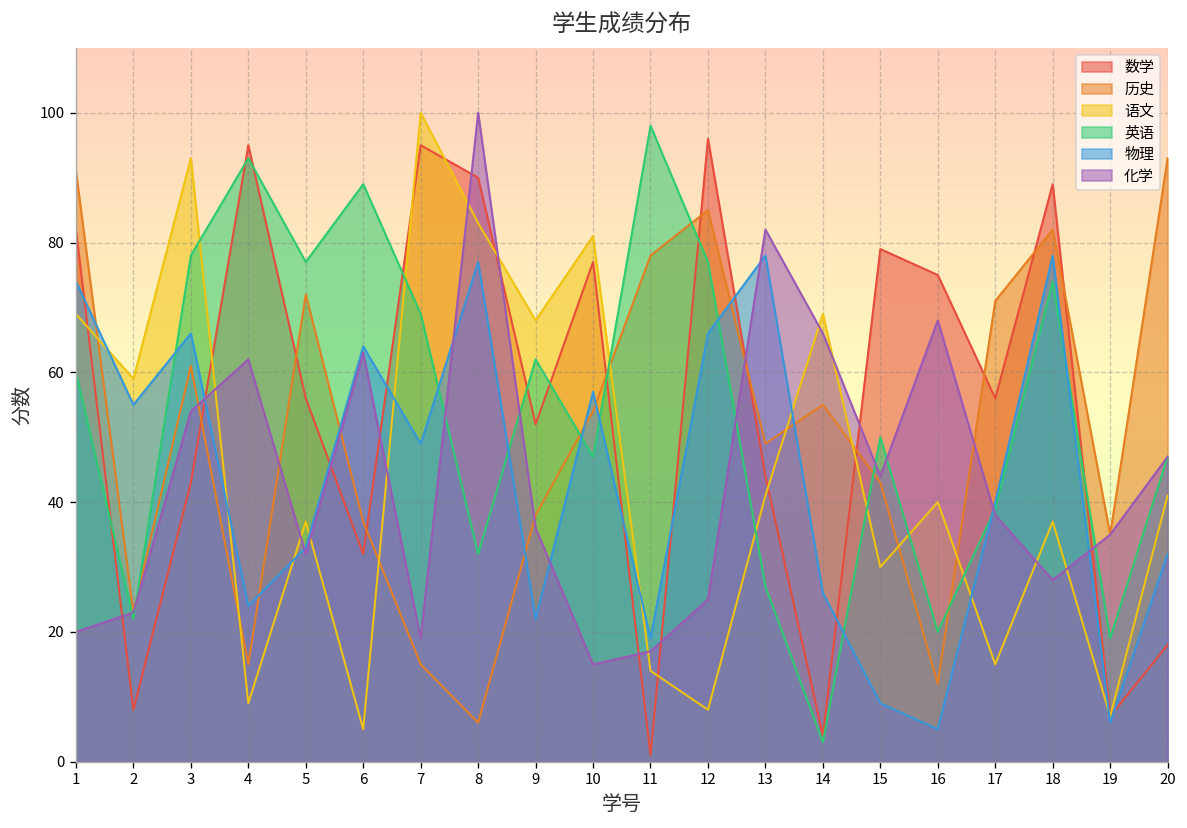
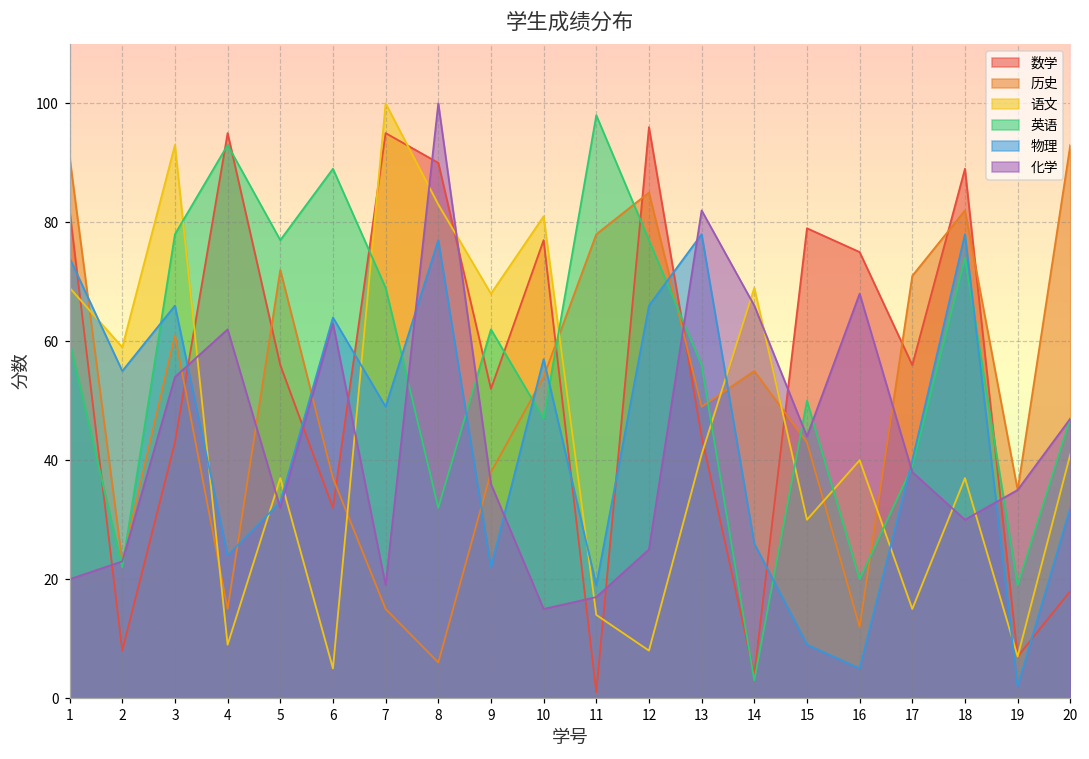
英语, 13: 27 -> 56
化学, 18: 28 -> 30
物理, 19: 6 -> 2
